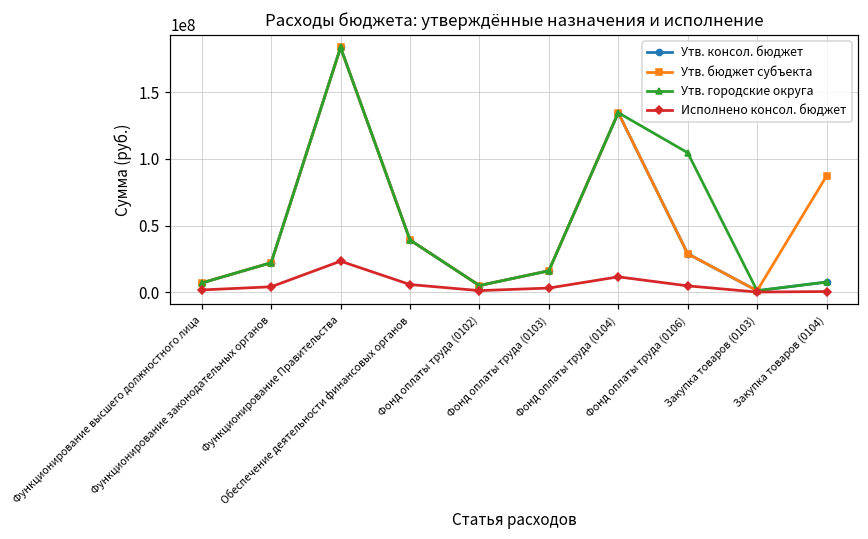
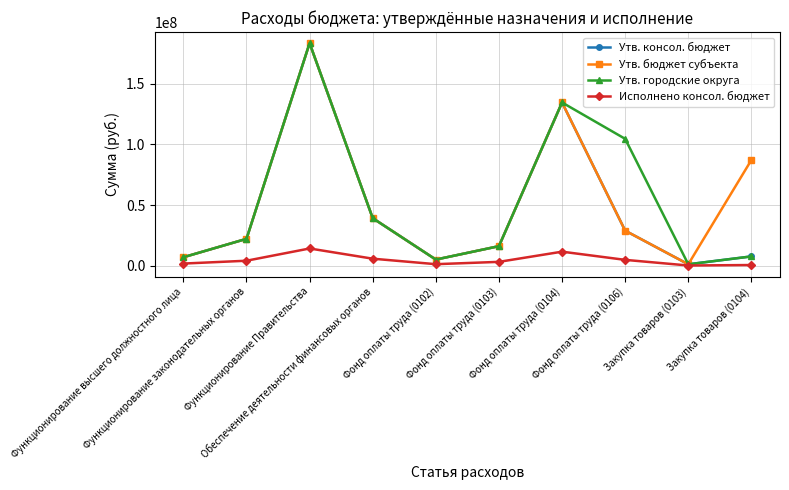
Исполнено консол. бюджет, Функционирование Правительства: 23000000 -> 14000000
